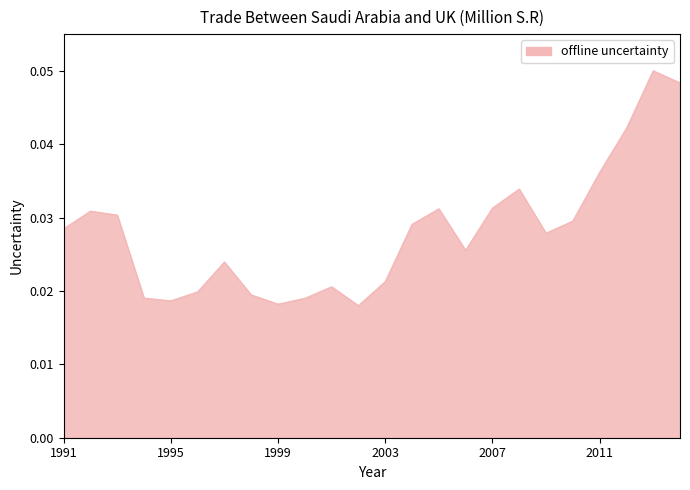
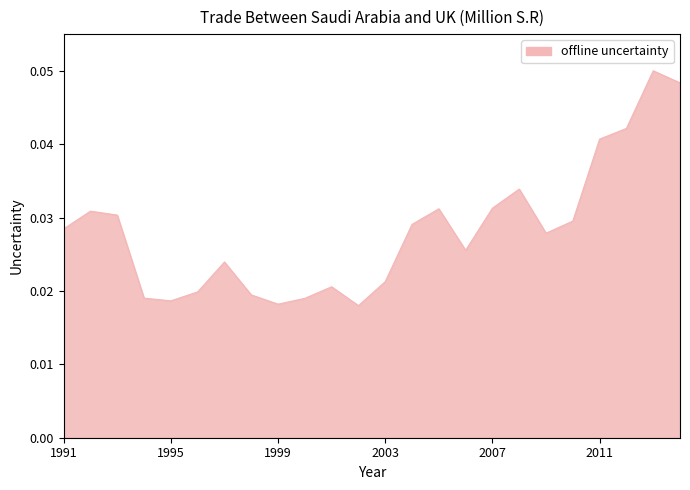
2011: 0.036 -> 0.041
